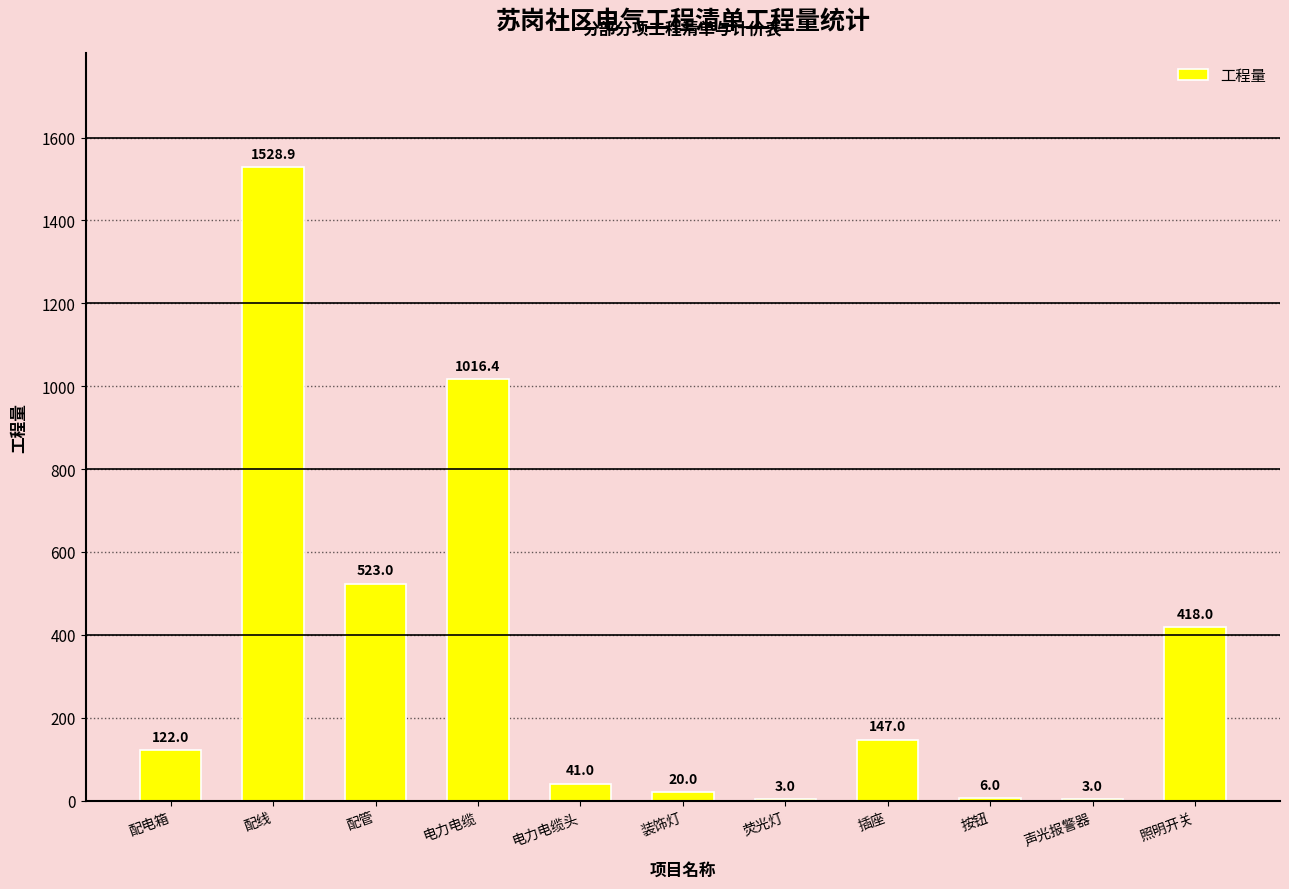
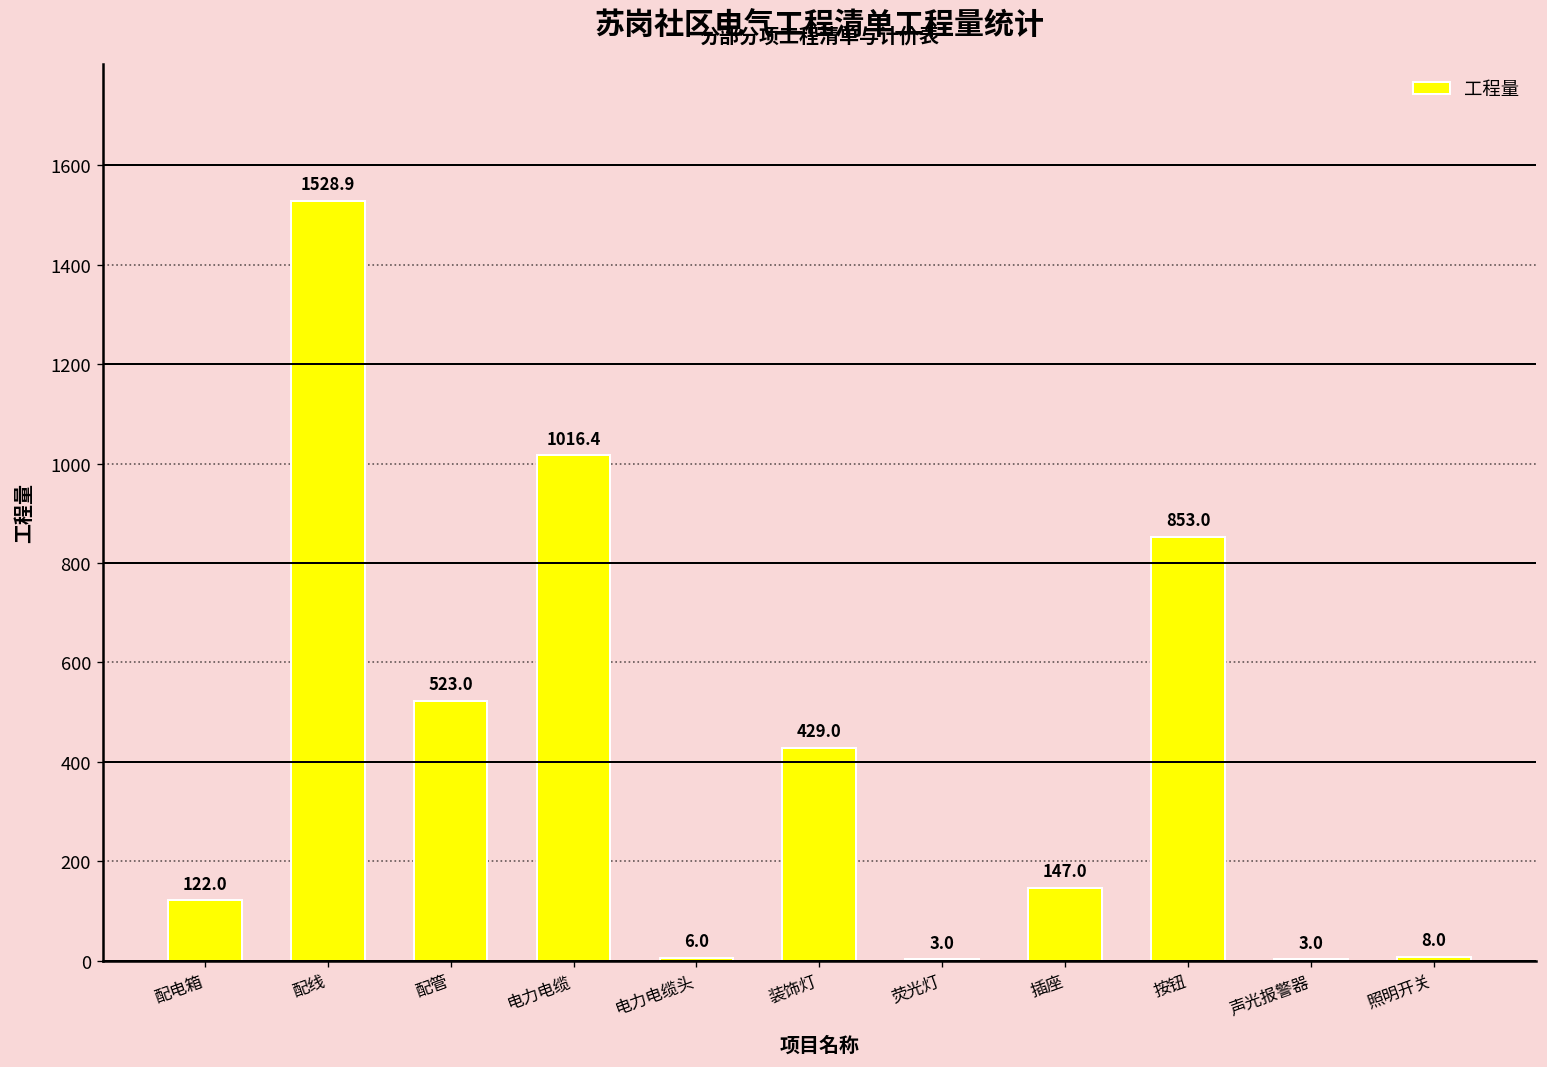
电力电缆头: 41.0 -> 6.0
装饰灯: 20.0 -> 429.0
按钮: 6.0 -> 853.0
照明开关: 418.0 -> 8.0
